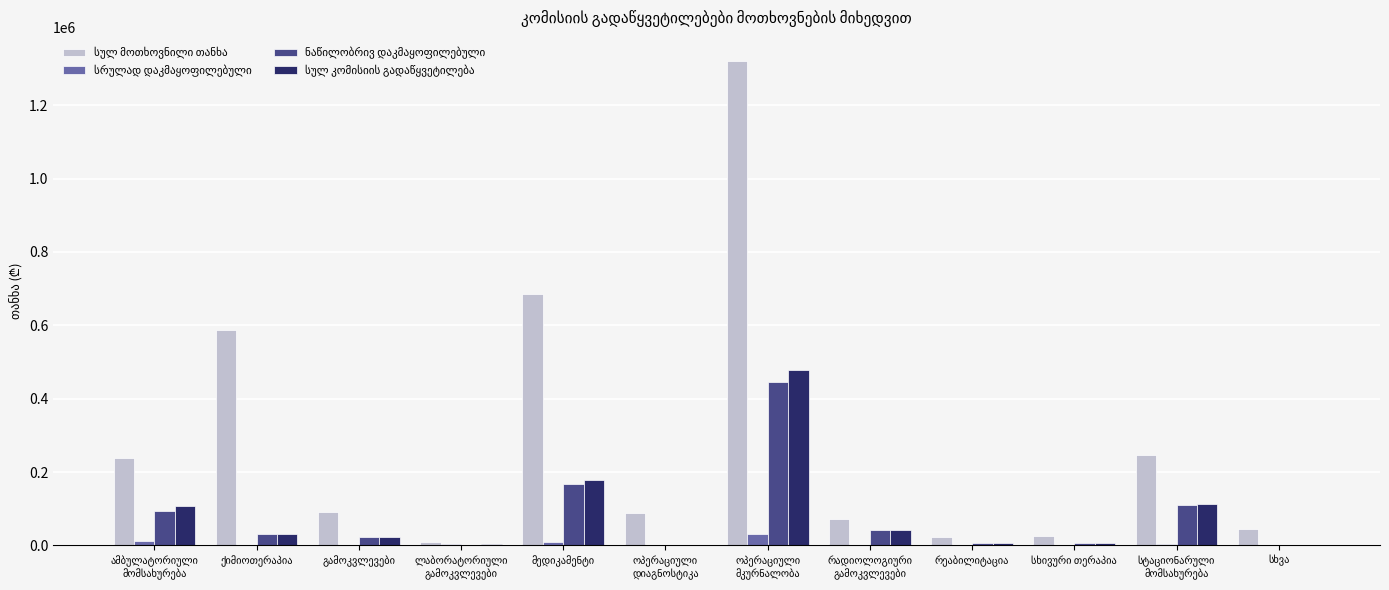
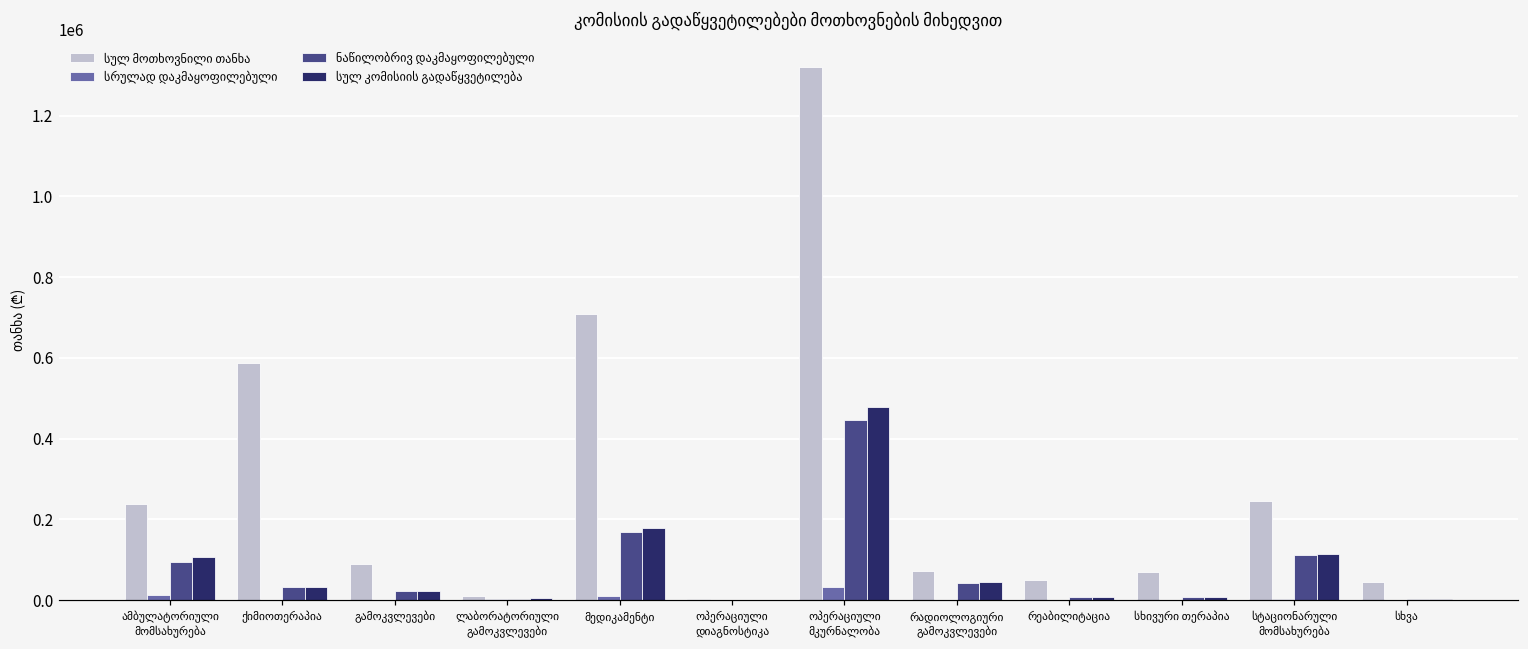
სულ მოთხოვნილი თანხა, მედიკამენტი: 690000 -> 710000
სულ მოთხოვნილი თანხა, ოპერაციული დიაგნოსტიკა: 90000 -> 0
სულ მოთხოვნილი თანხა, რეაბილიტაცია: 20000 -> 50000
სულ მოთხოვნილი თანხა, სხივური თერაპია: 30000 -> 70000
